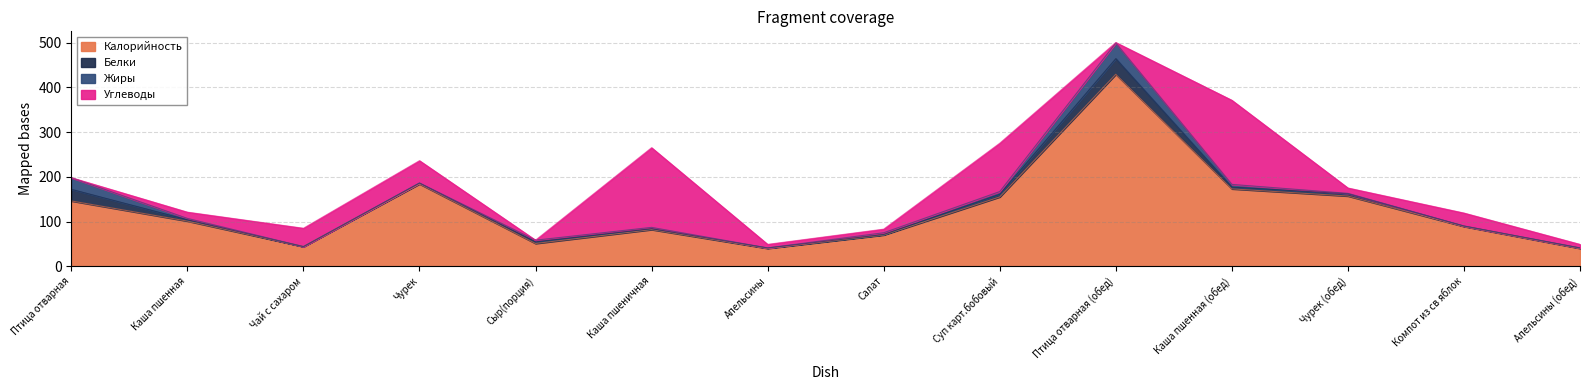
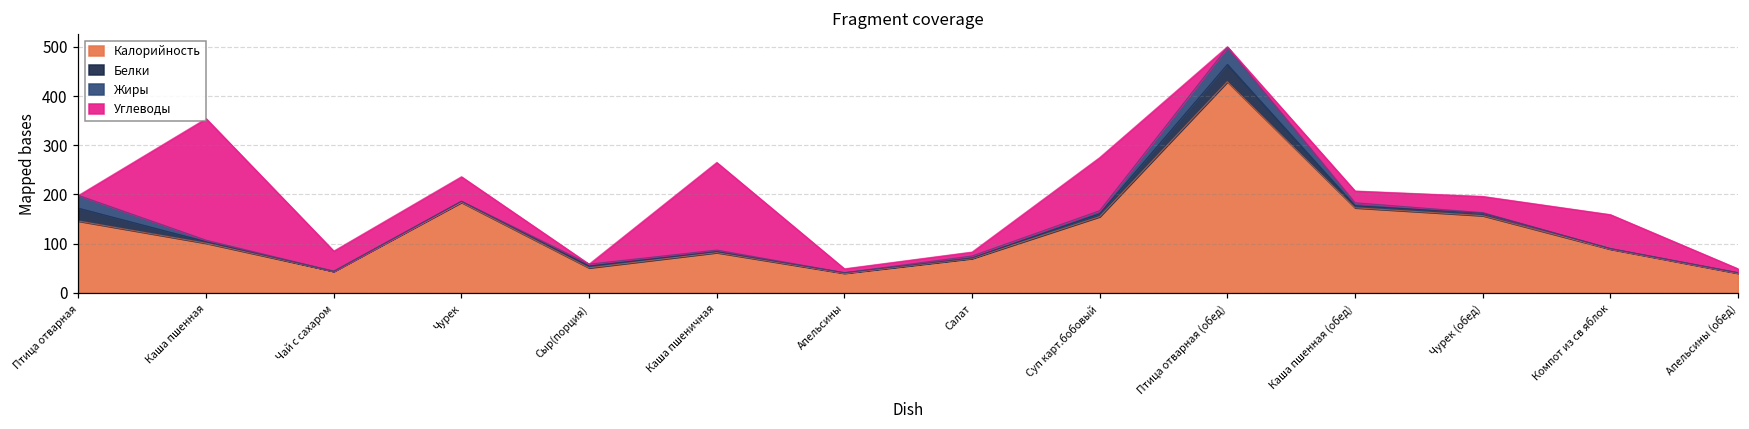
Углеводы, Каша пшенная: 10 -> 250
Углеводы, Каша пшенная (обед): 190 -> 20
Углеводы, Чурек (обед): 10 -> 30
Углеводы, Компот из св яблок: 30 -> 70
